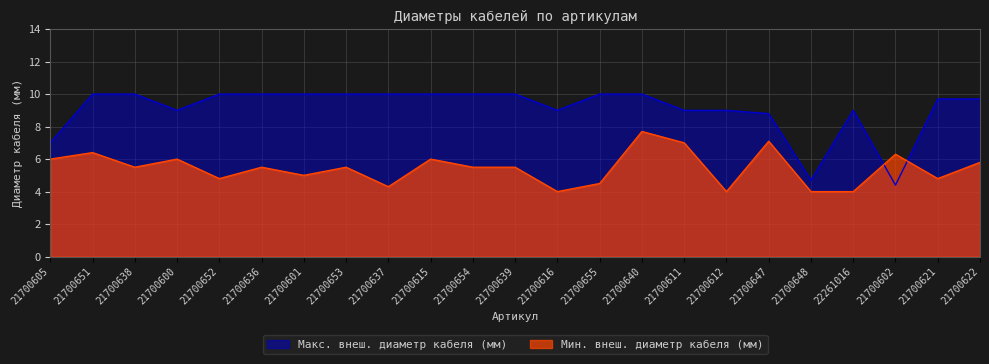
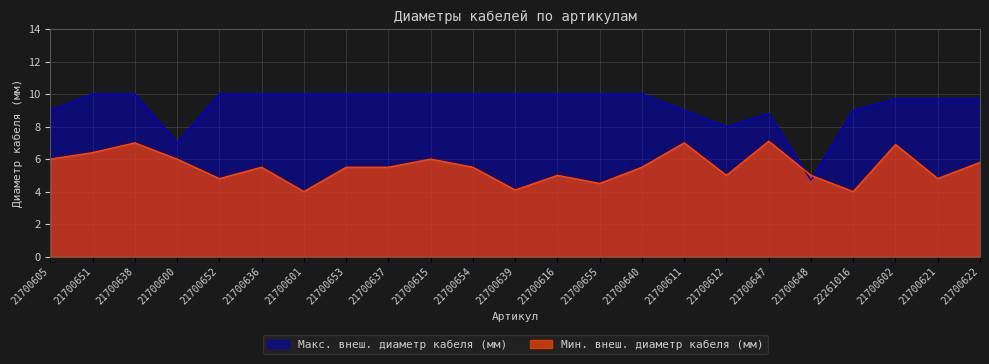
Макс. внеш. диаметр кабеля (мм), 21700605: 7 -> 9
Мин. внеш. диаметр кабеля (мм), 21700638: 5.5 -> 7.0
Макс. внеш. диаметр кабеля (мм), 21700600: 9 -> 7
Мин. внеш. диаметр кабеля (мм), 21700601: 5 -> 4
Мин. внеш. диаметр кабеля (мм), 21700637: 4.3 -> 5.5
Мин. внеш. диаметр кабеля (мм), 21700639: 5.5 -> 4.1
Макс. внеш. диаметр кабеля (мм), 21700616: 9 -> 10
Мин. внеш. диаметр кабеля (мм), 21700616: 4 -> 5
Мин. внеш. диаметр кабеля (мм), 21700640: 7.7 -> 5.5
Макс. внеш. диаметр кабеля (мм), 21700612: 9 -> 8
Мин. внеш. диаметр кабеля (мм), 21700612: 4 -> 5
Мин. внеш. диаметр кабеля (мм), 21700648: 4 -> 5
Макс. внеш. диаметр кабеля (мм), 21700602: 4.4 -> 9.7
Мин. внеш. диаметр кабеля (мм), 21700602: 6.3 -> 6.9
